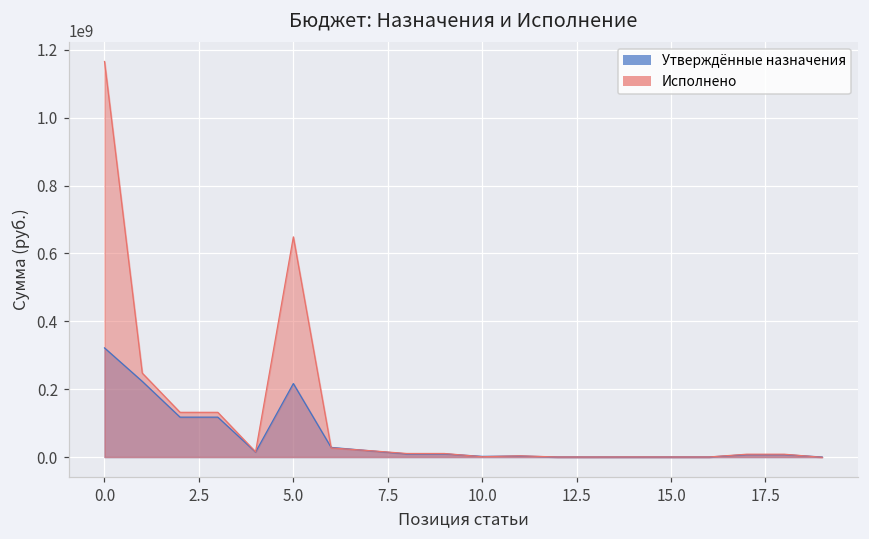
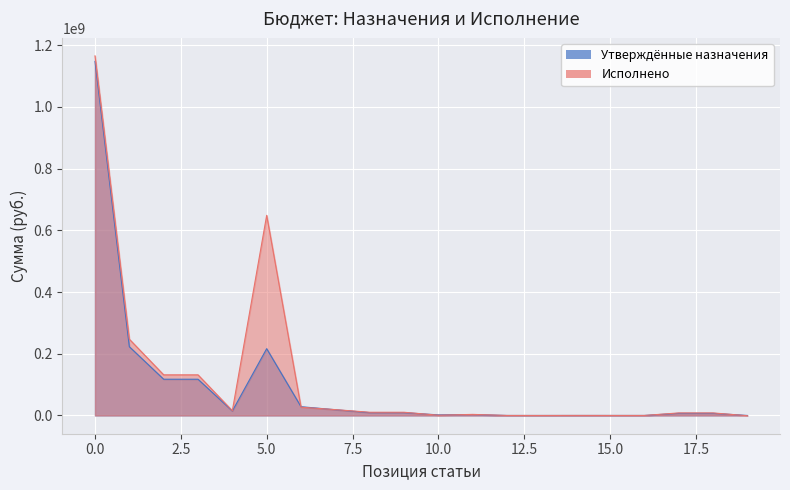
Утверждённые назначения, 0.0: 320000000 -> 1150000000
